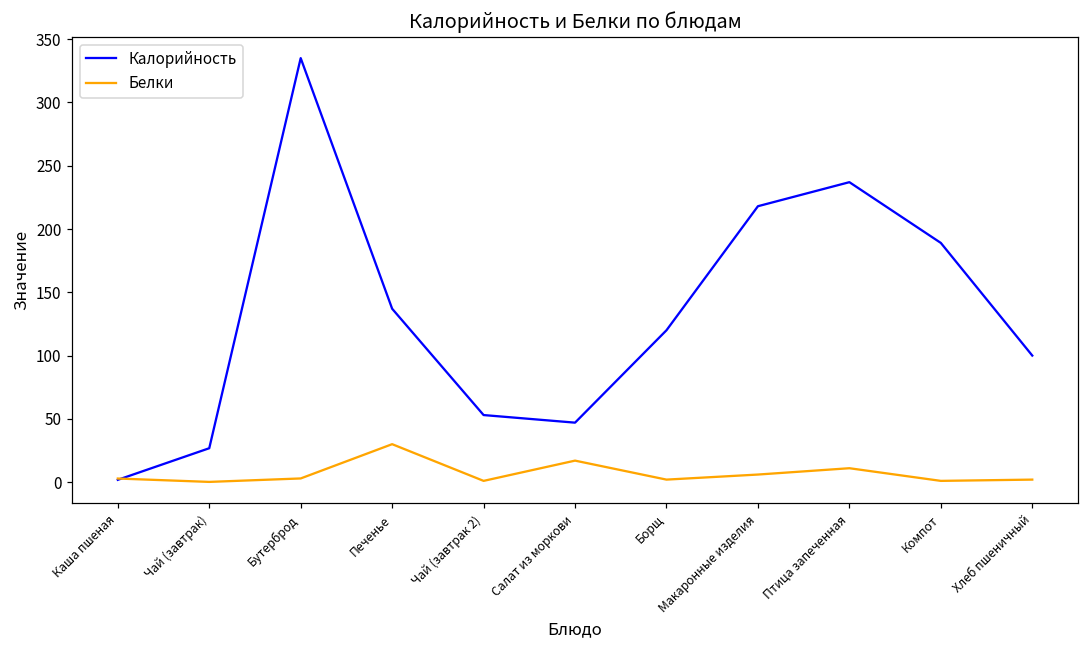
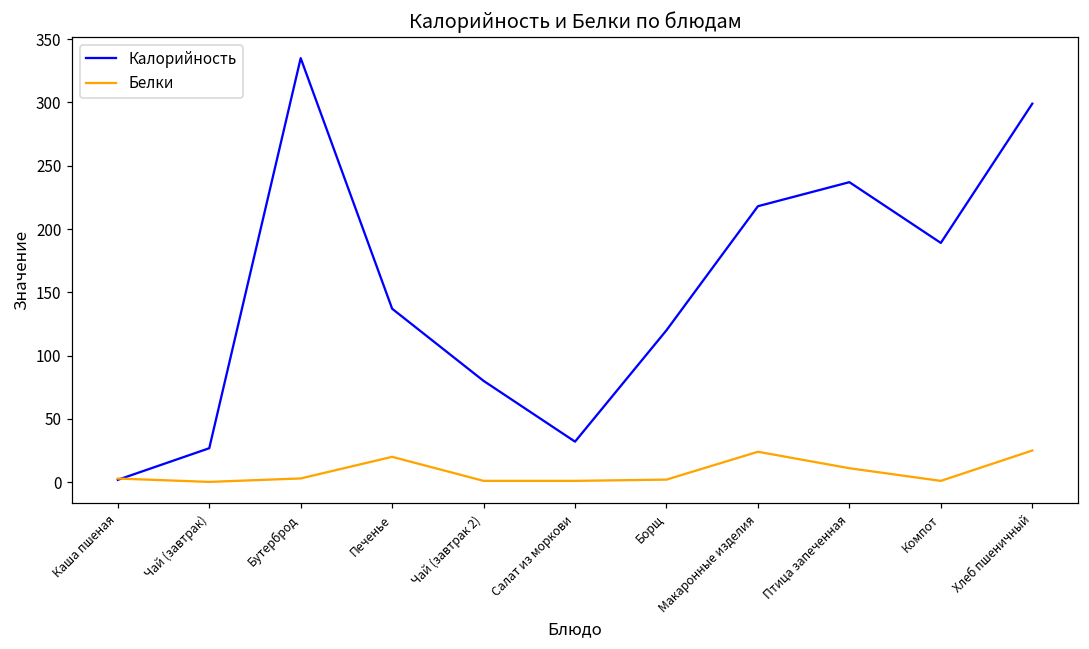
Белки, Печенье: 30 -> 20
Калорийность, Чай (завтрак 2): 53 -> 80
Калорийность, Салат из моркови: 47 -> 32
Белки, Салат из моркови: 17 -> 1
Белки, Макаронные изделия: 6 -> 24
Калорийность, Хлеб пшеничный: 100 -> 299
Белки, Хлеб пшеничный: 2 -> 25
